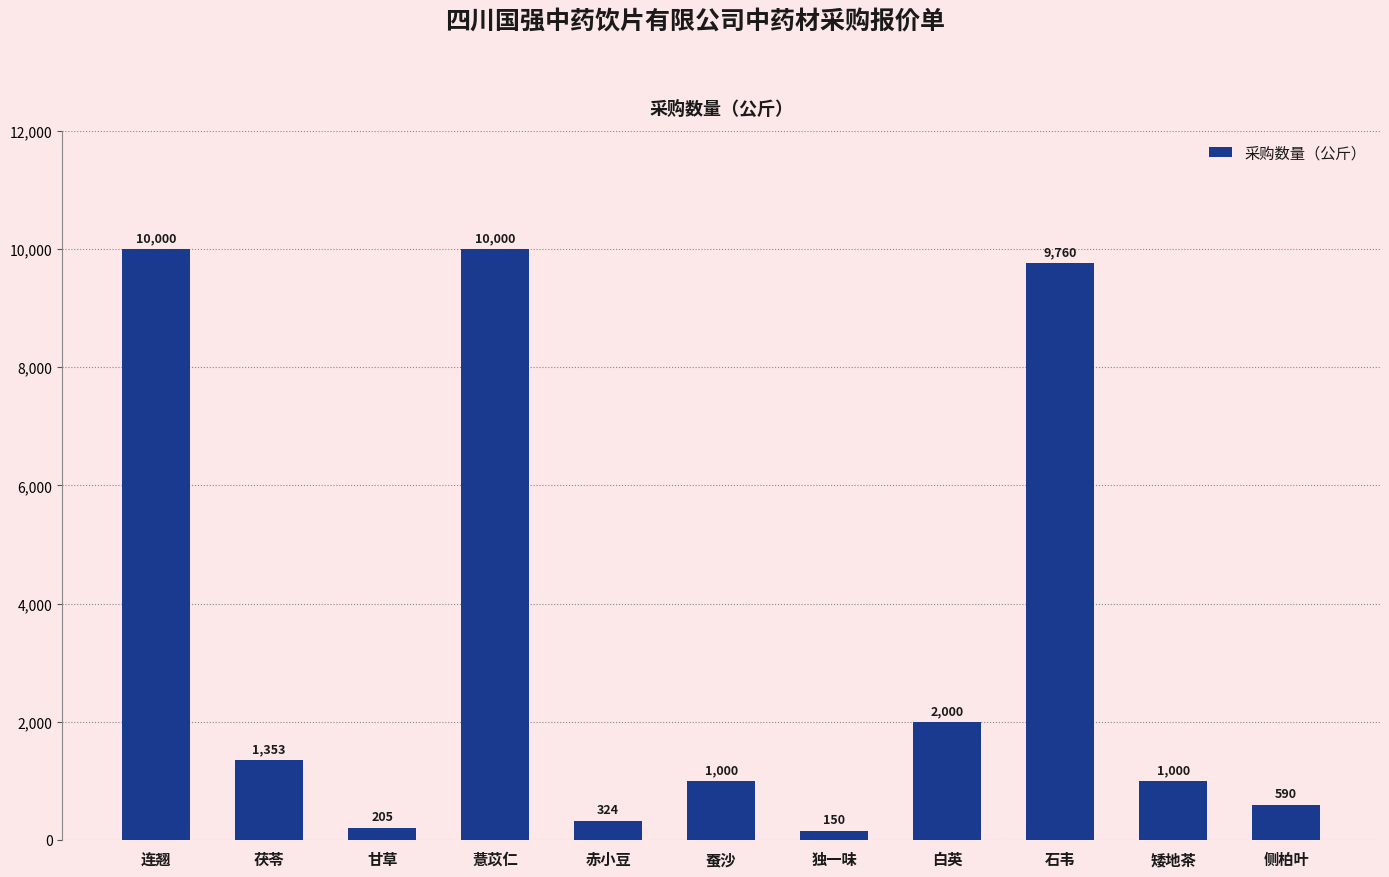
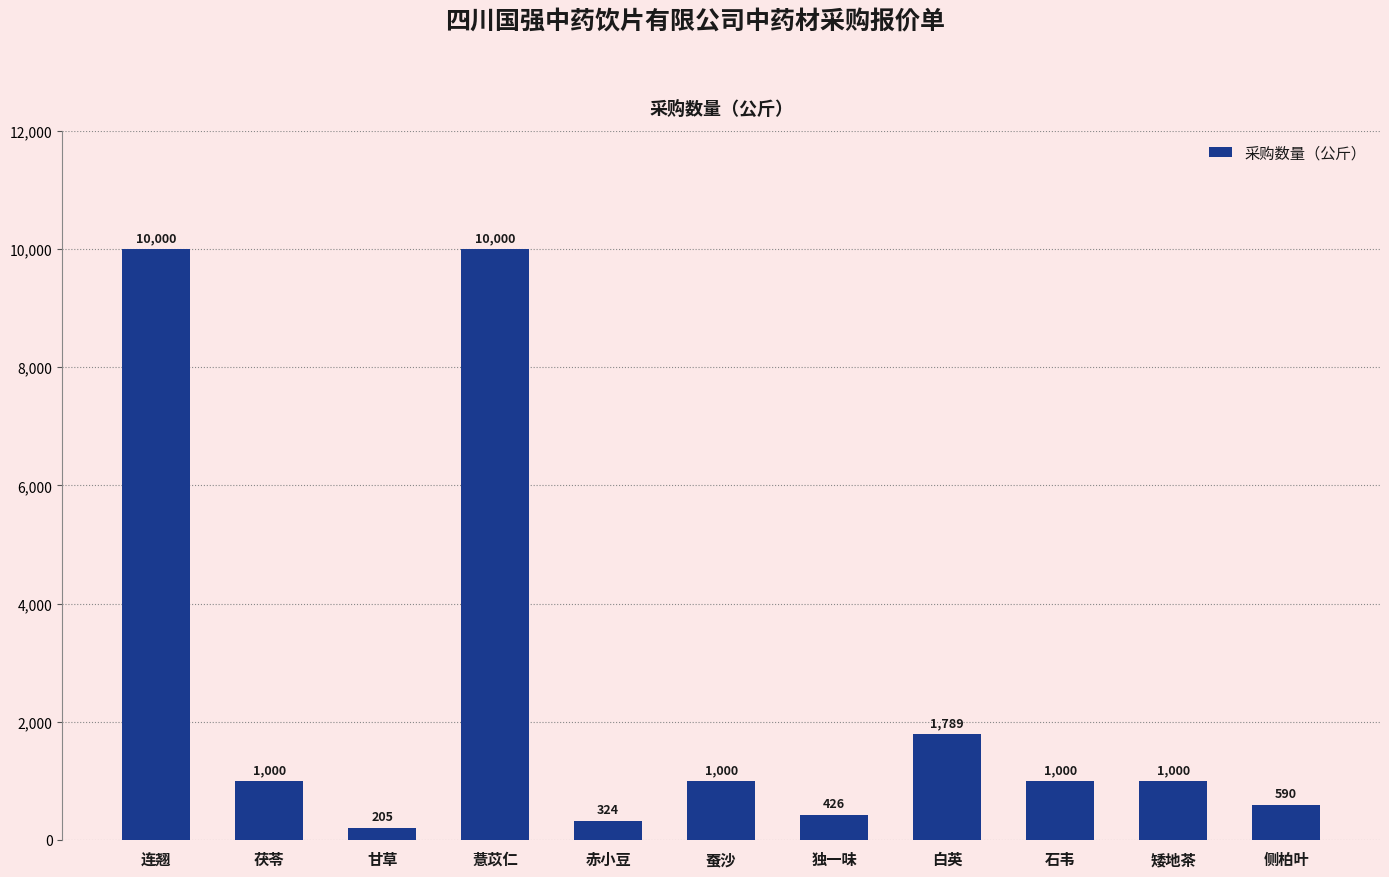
茯苓: 1,353 -> 1,000
独一味: 150 -> 426
白英: 2,000 -> 1,789
石韦: 9,760 -> 1,000
